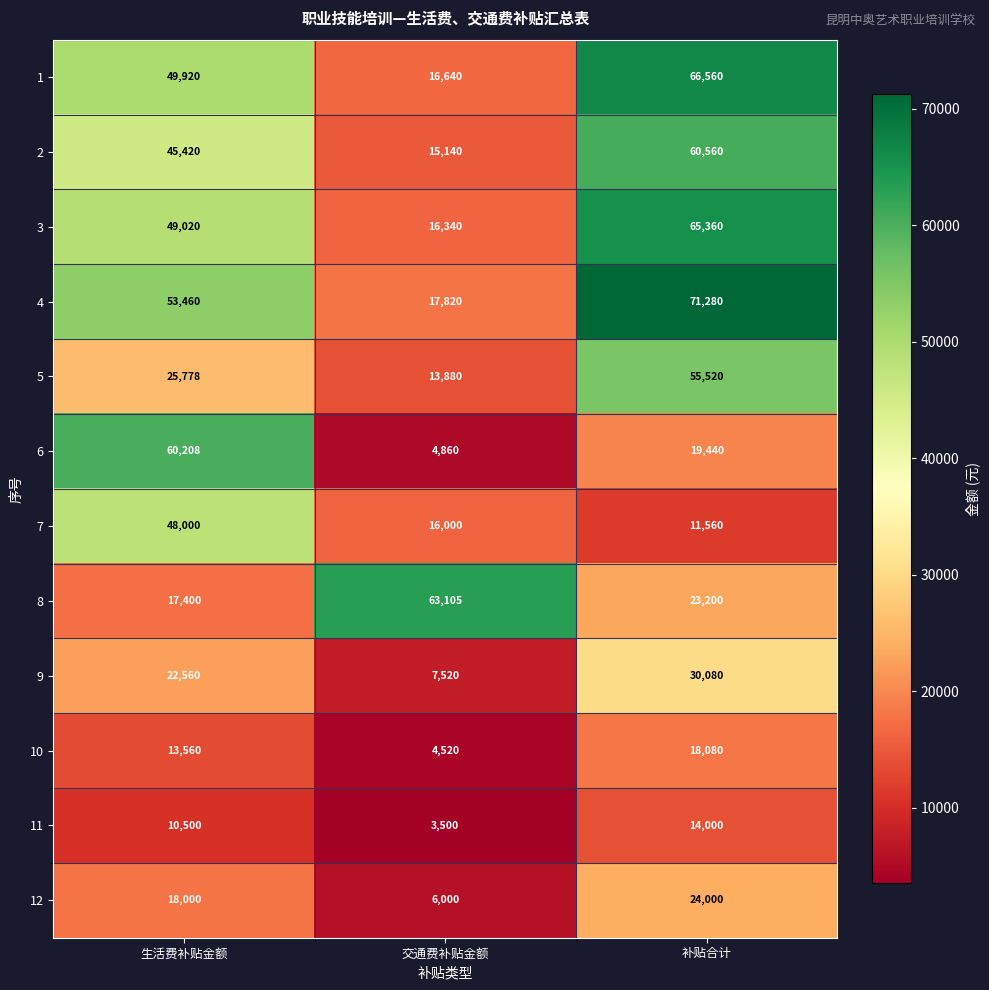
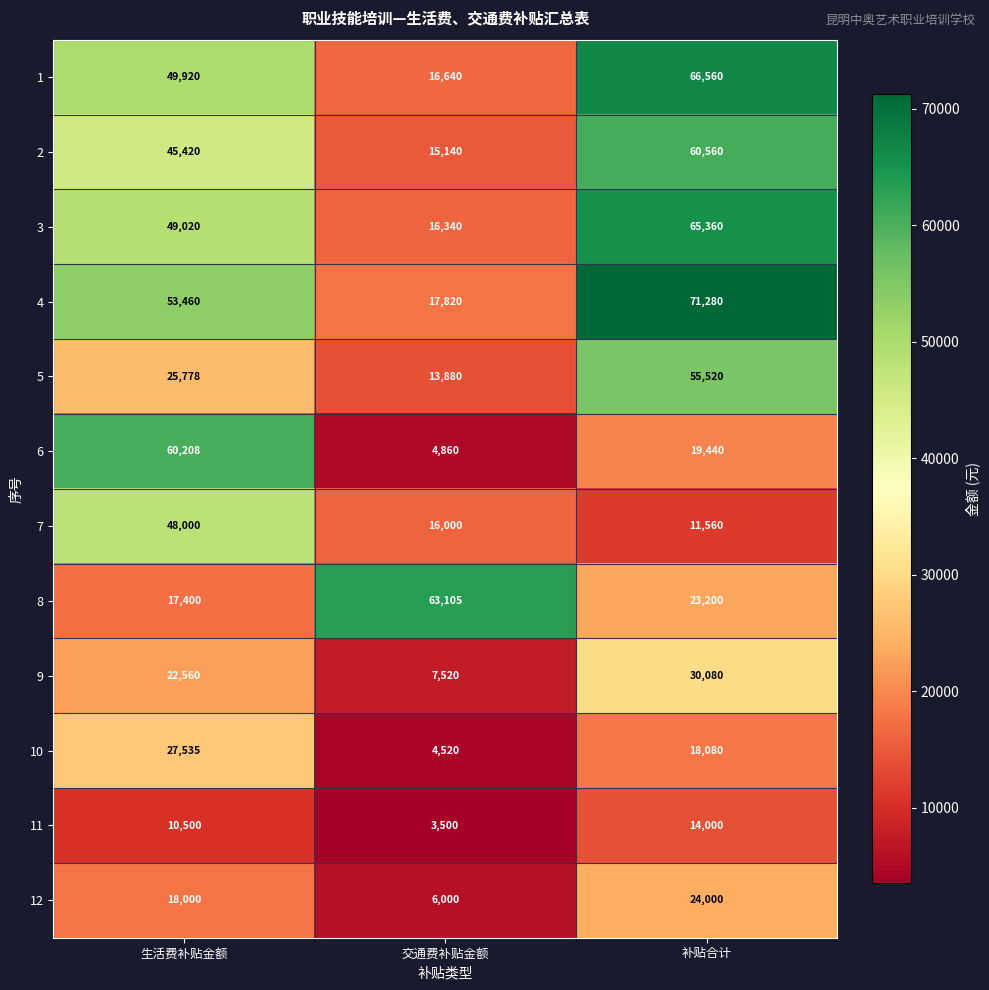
10, 生活费补贴金额: 13,560 -> 27,535
